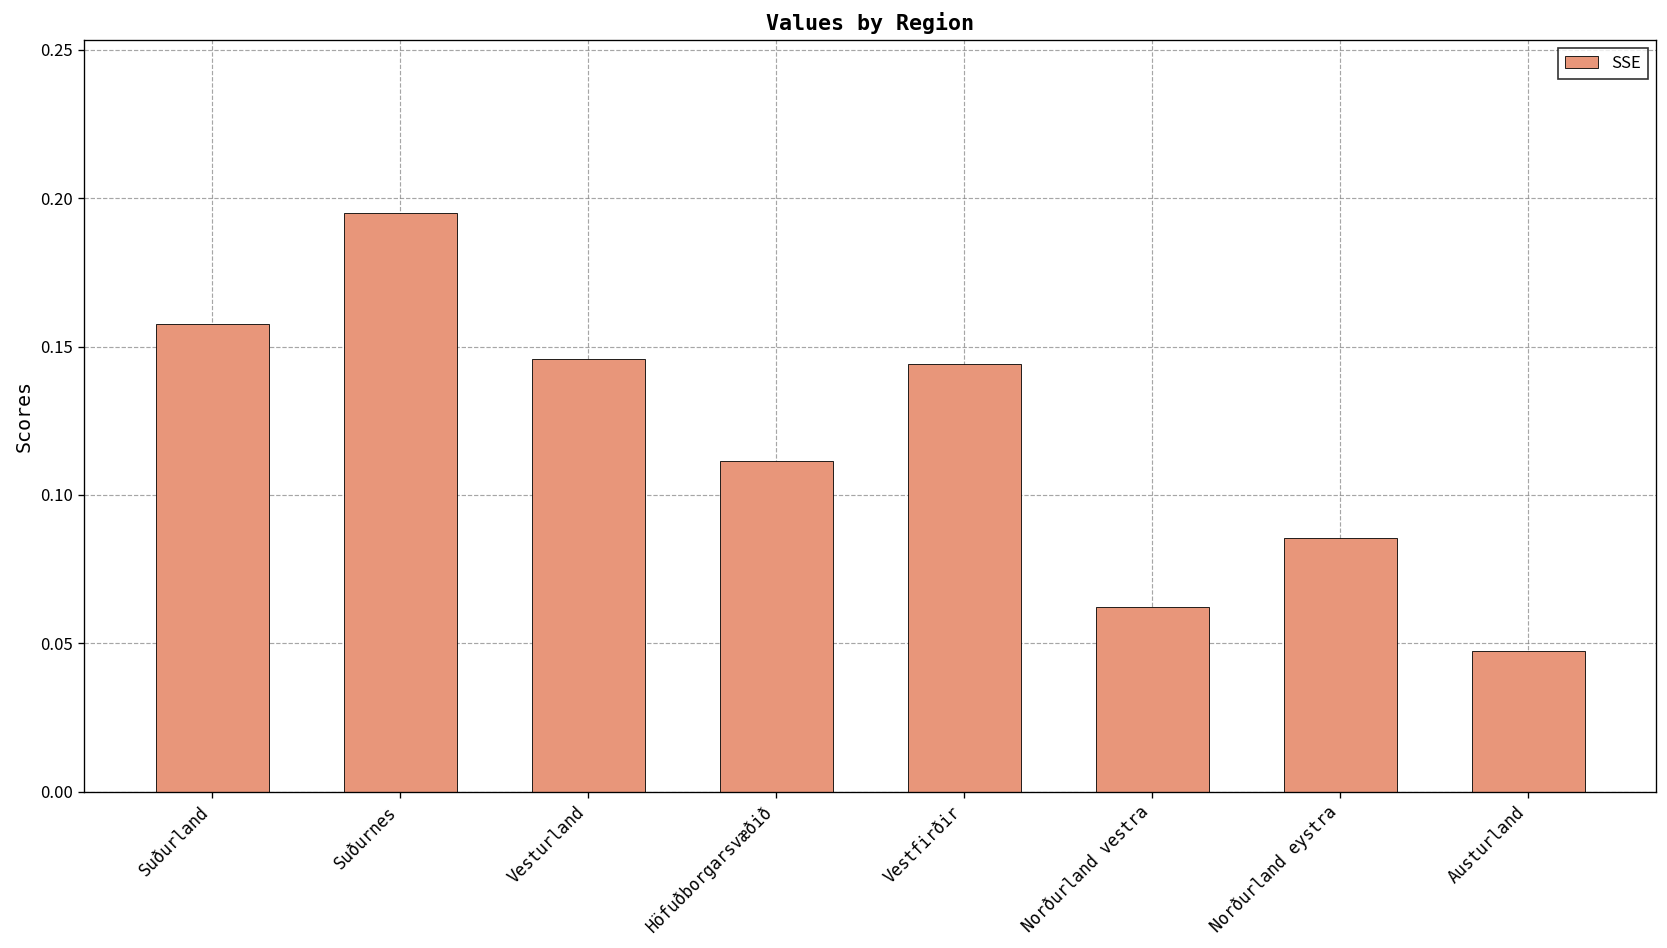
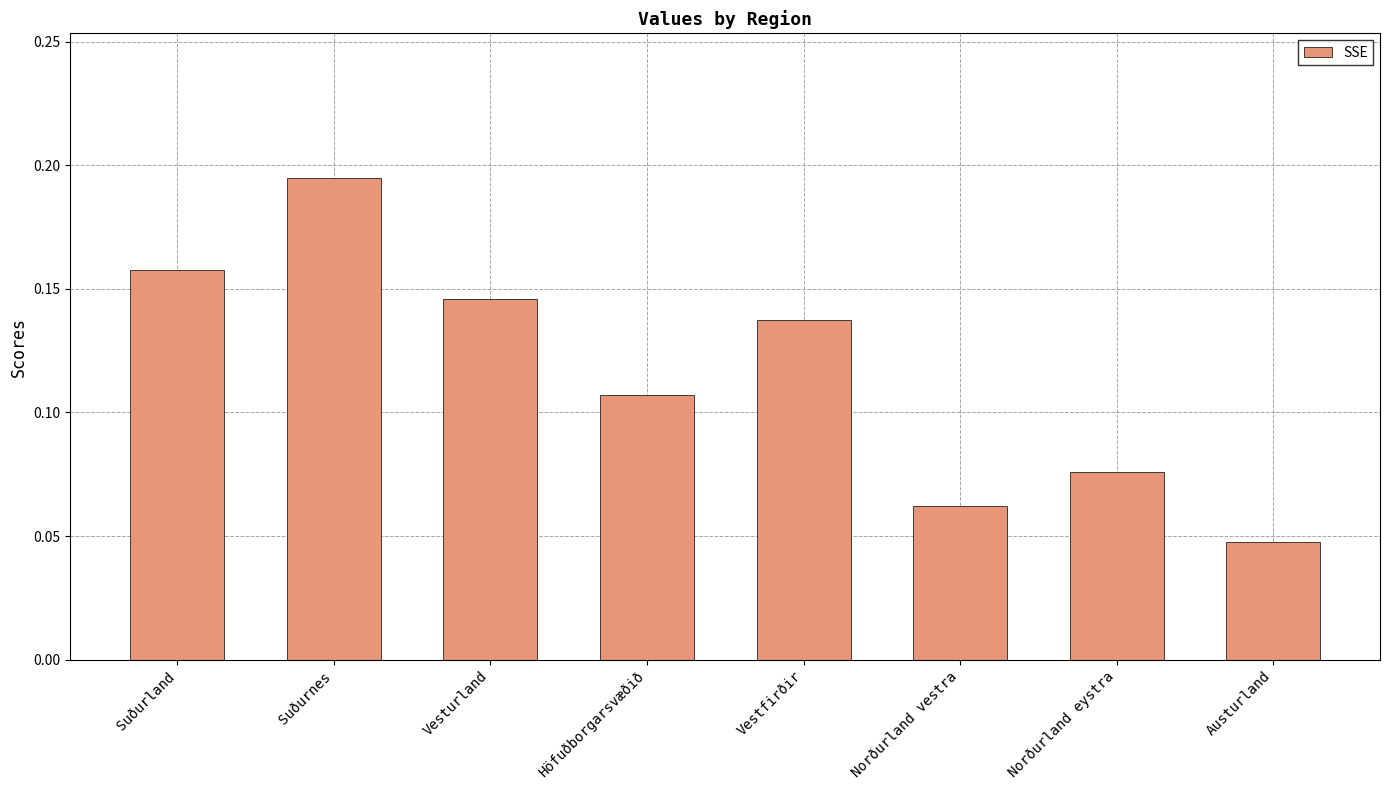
Höfuðborgarsvæðið: 0.112 -> 0.107
Vestfirðir: 0.144 -> 0.138
Norðurland eystra: 0.086 -> 0.076
